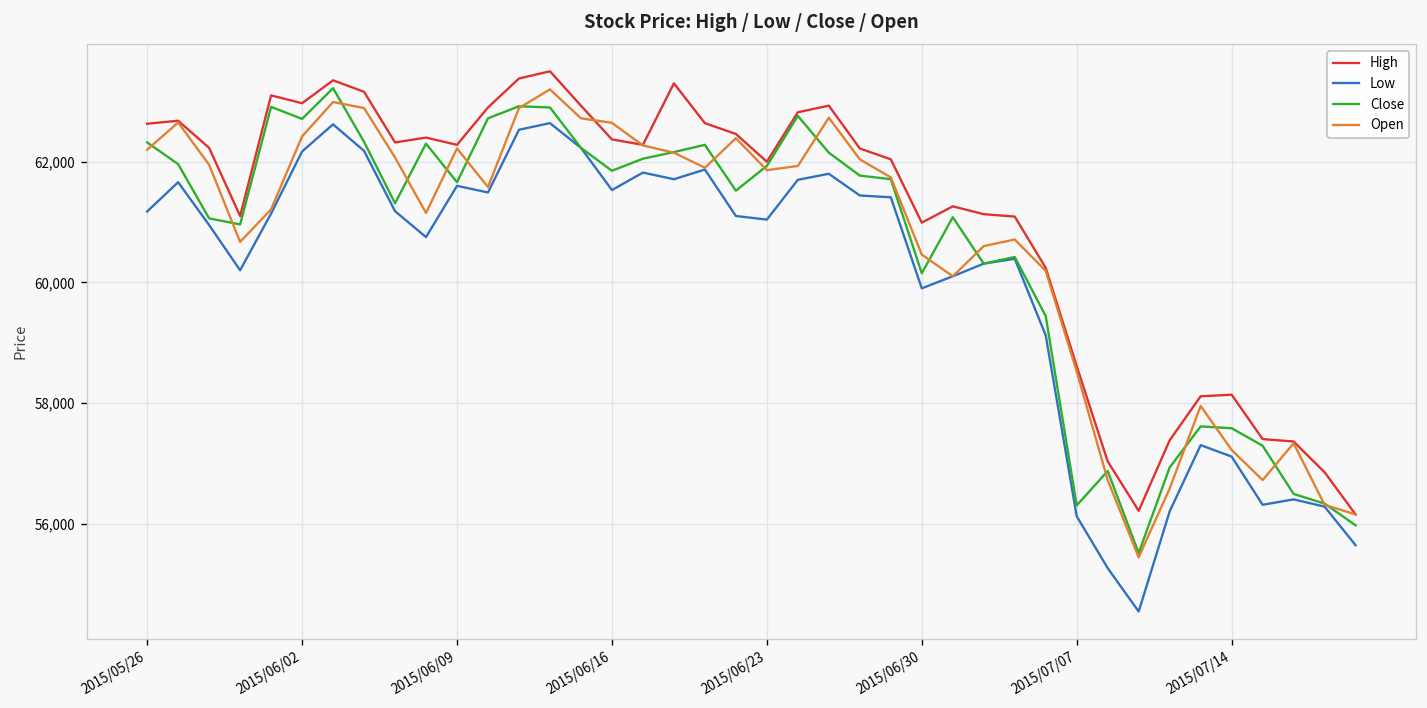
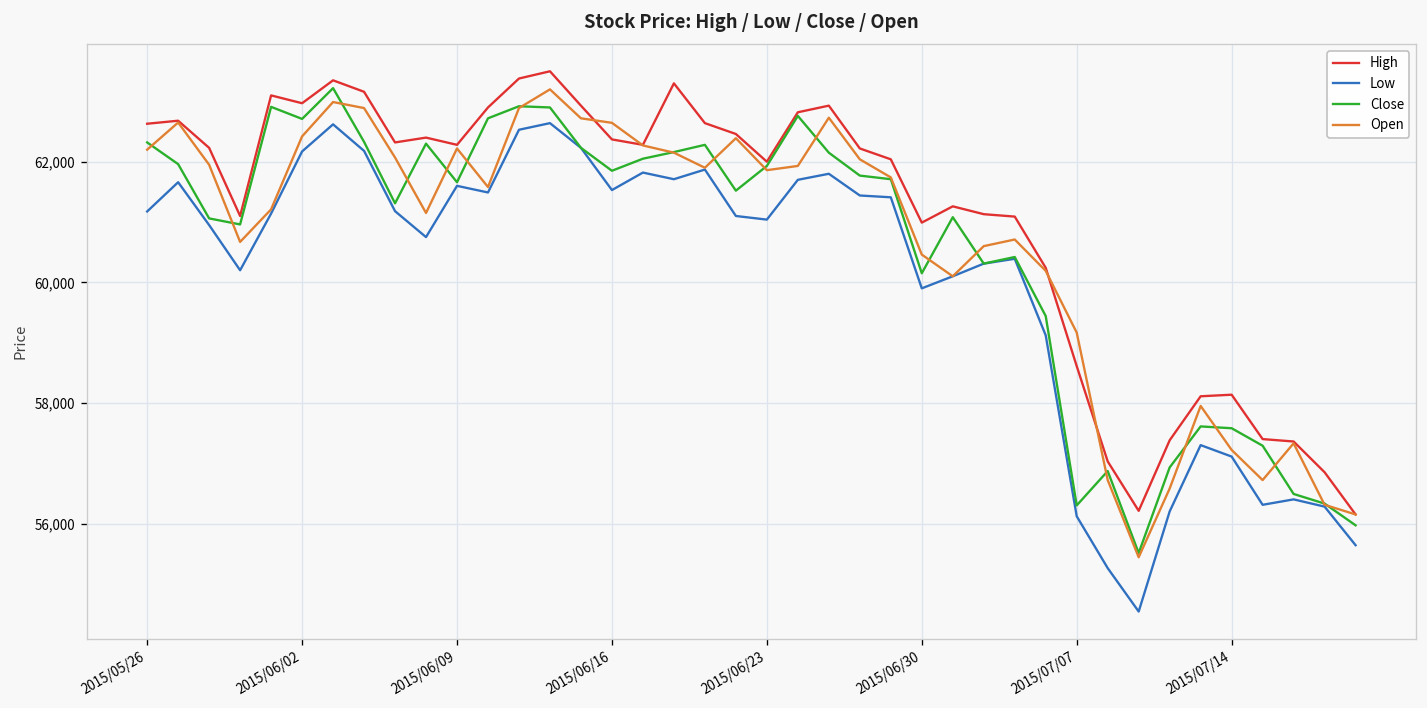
Open, 2015/07/07: 58,500 -> 59,200
